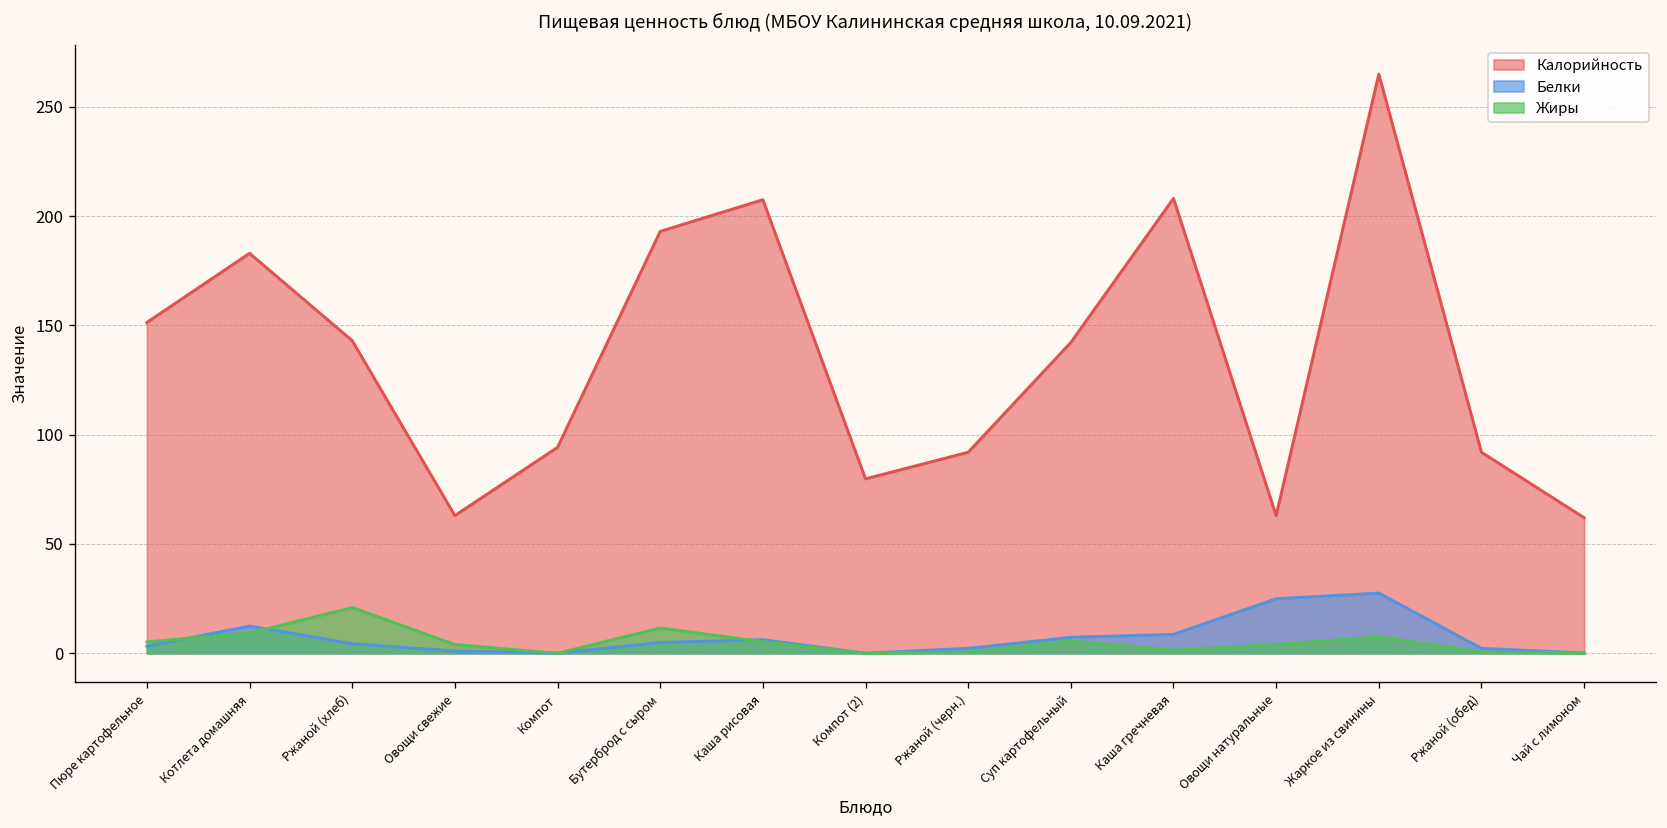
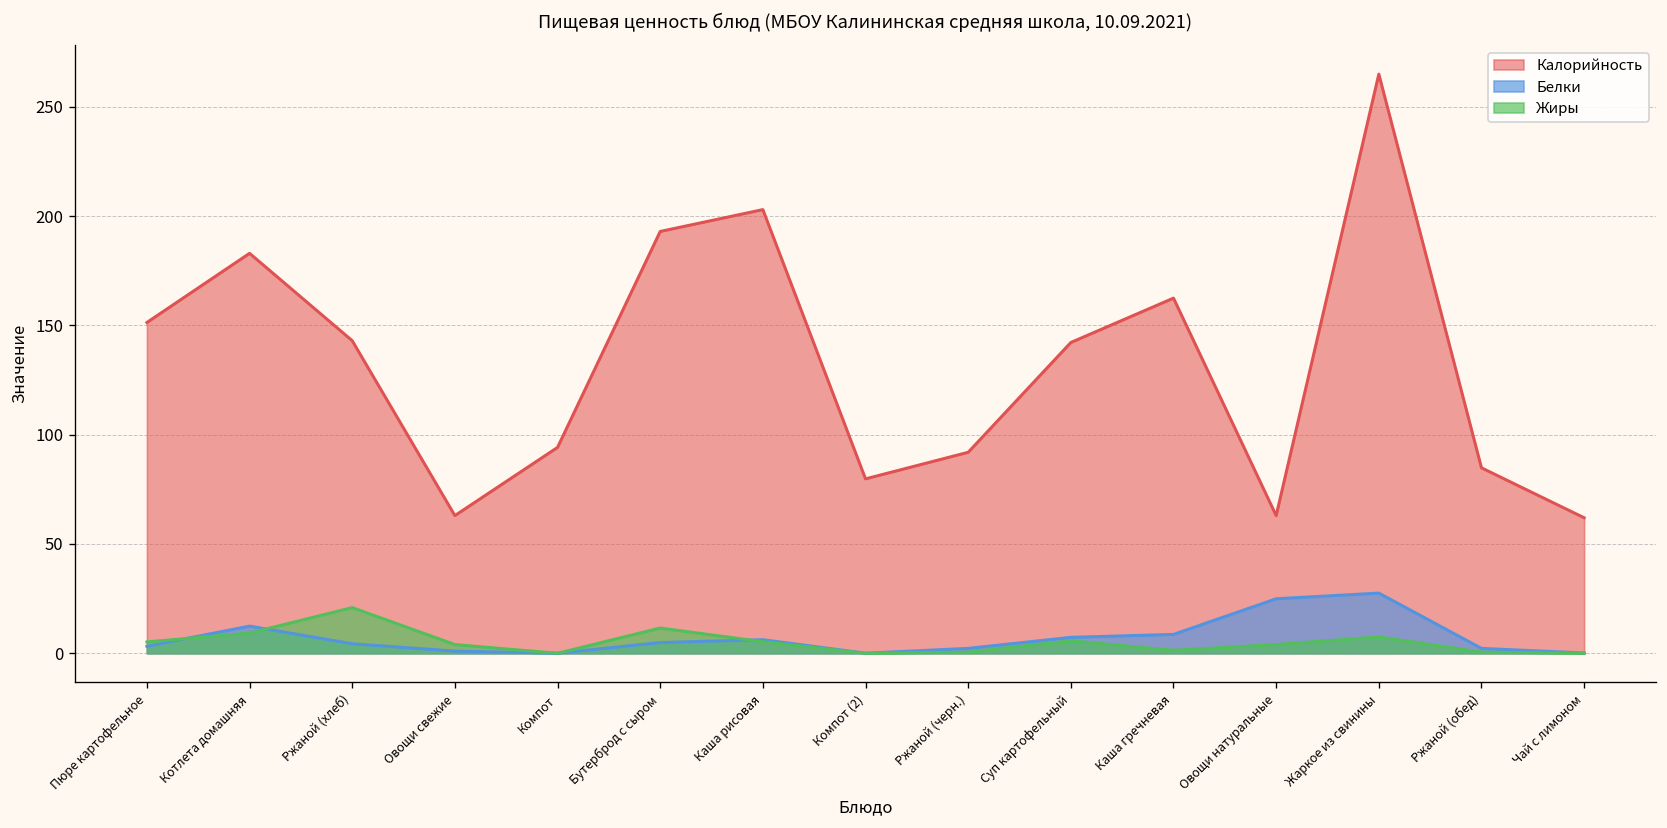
Калорийность, Каша рисовая: 208 -> 203
Калорийность, Каша гречневая: 208 -> 163
Калорийность, Ржаной (обед): 92 -> 85
